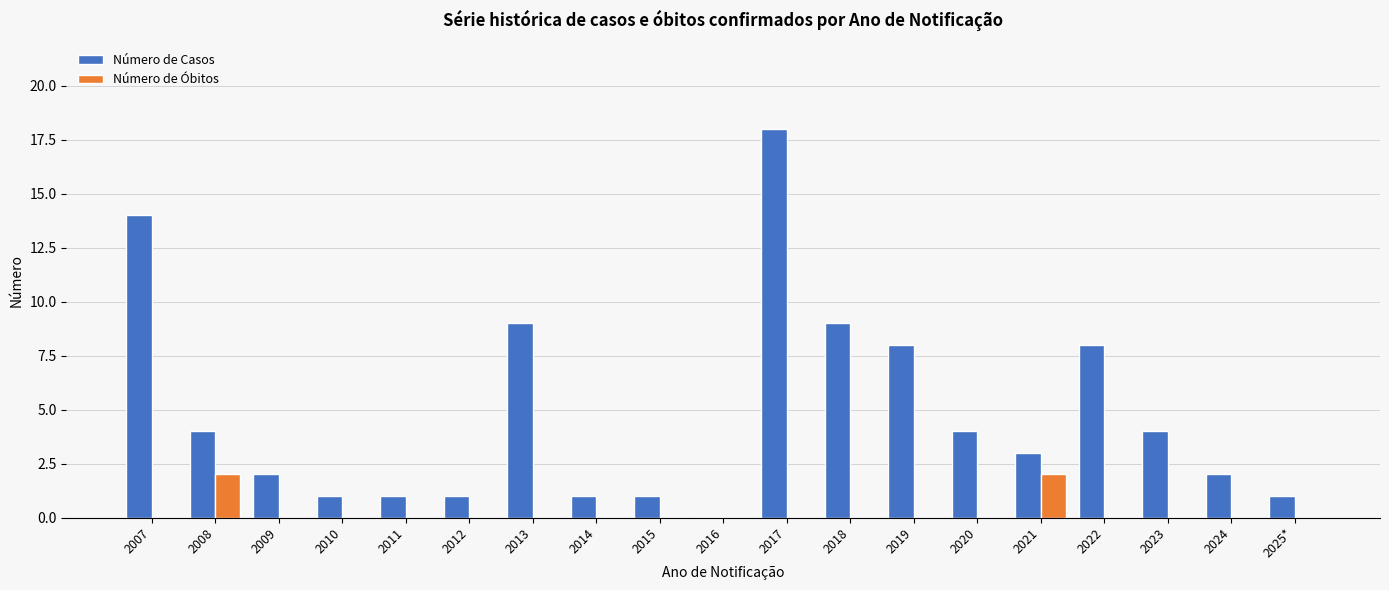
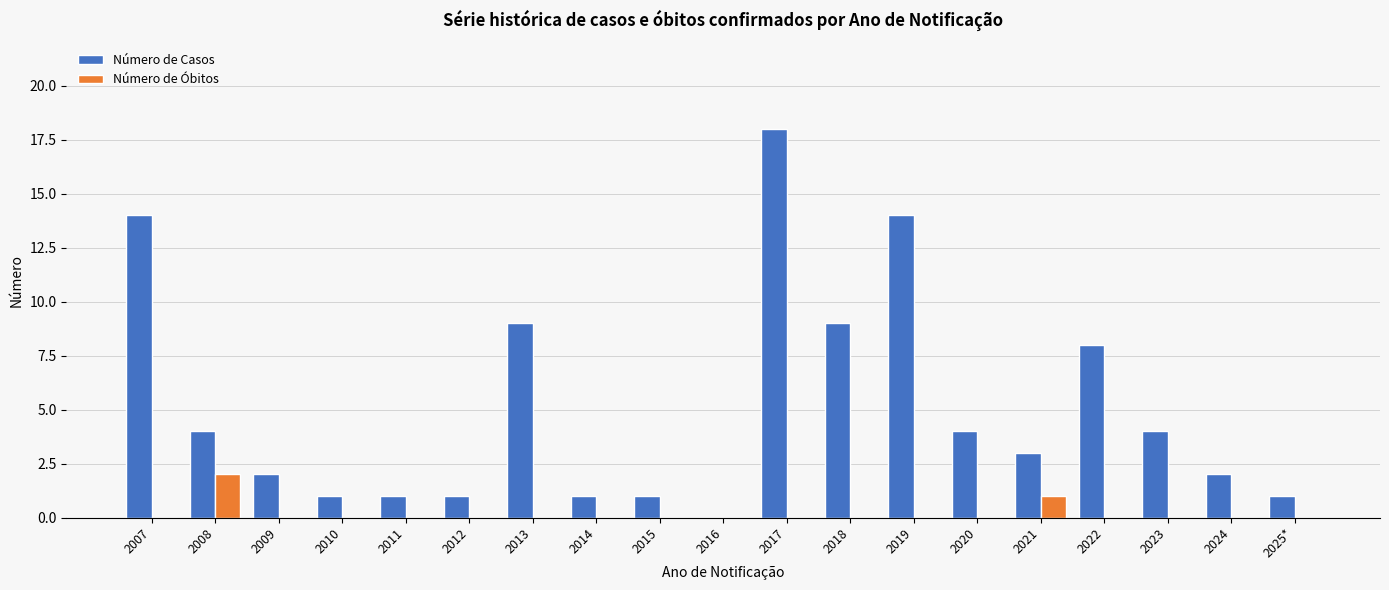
Número de Casos, 2019: 8 -> 14
Número de Óbitos, 2021: 2 -> 1
